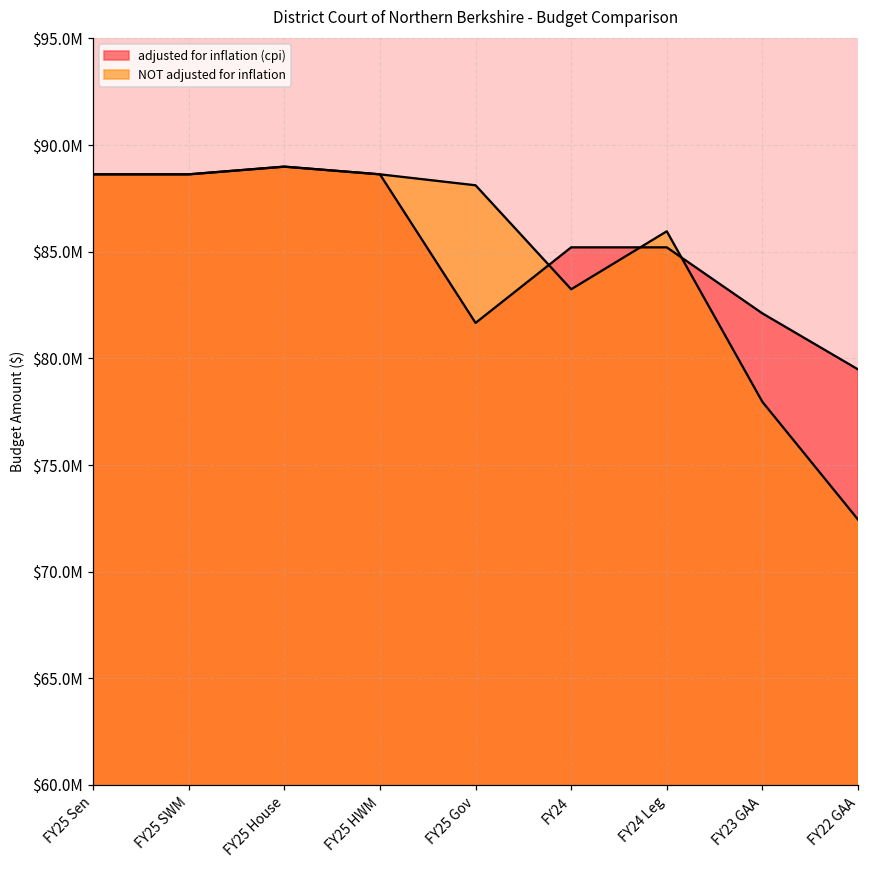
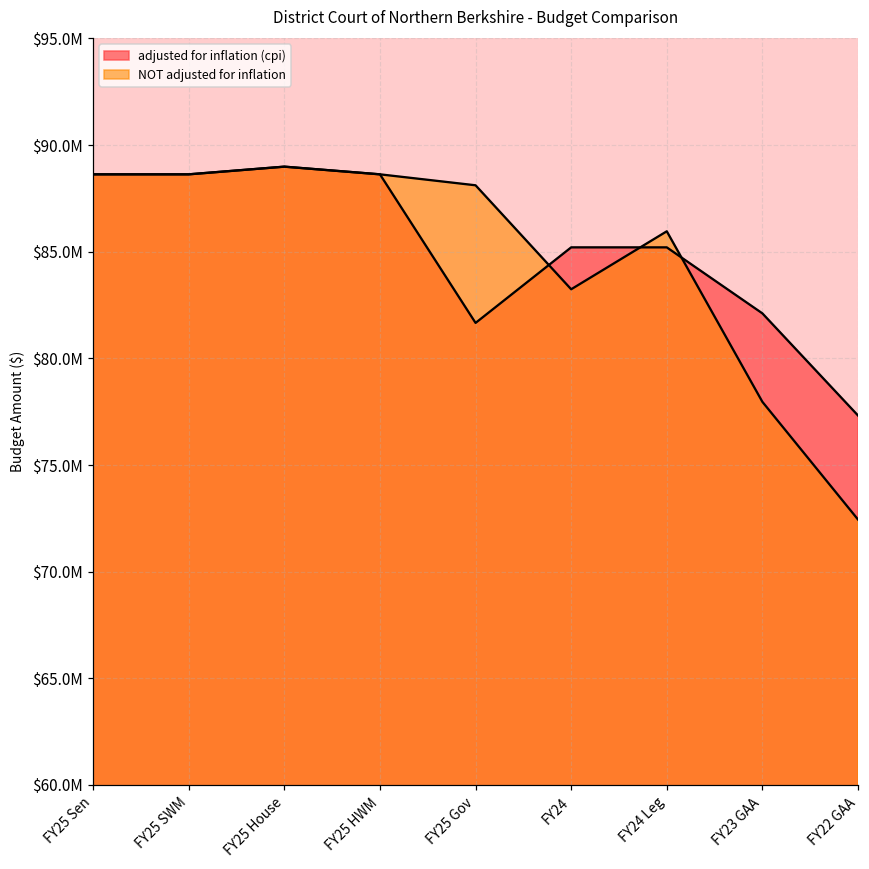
adjusted for inflation (cpi), FY22 GAA: $79500000 -> $77300000
